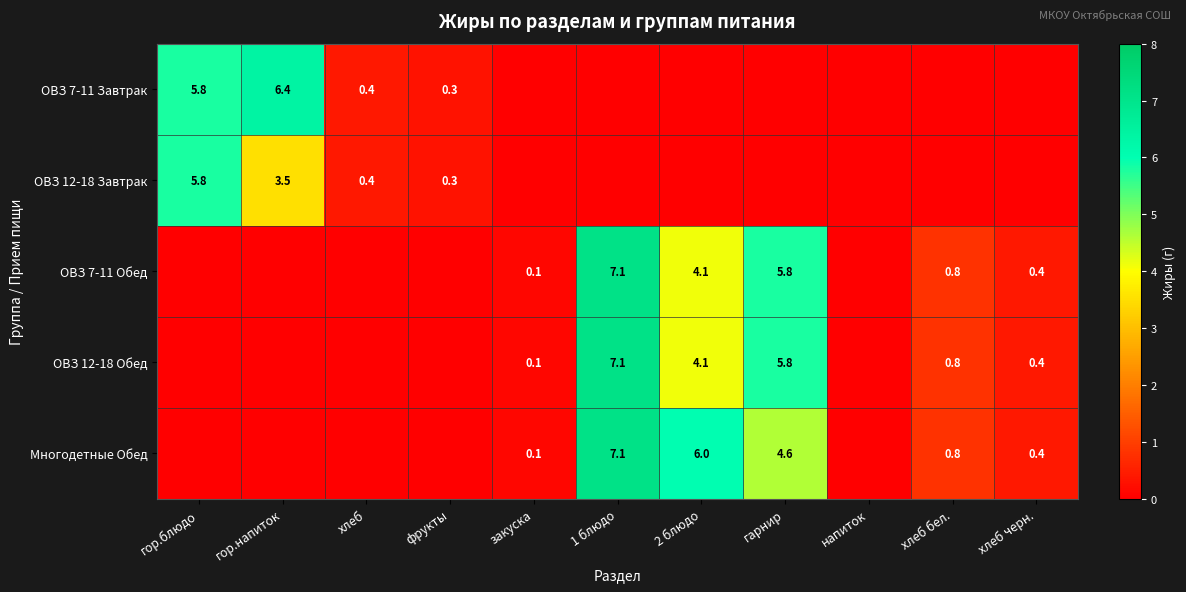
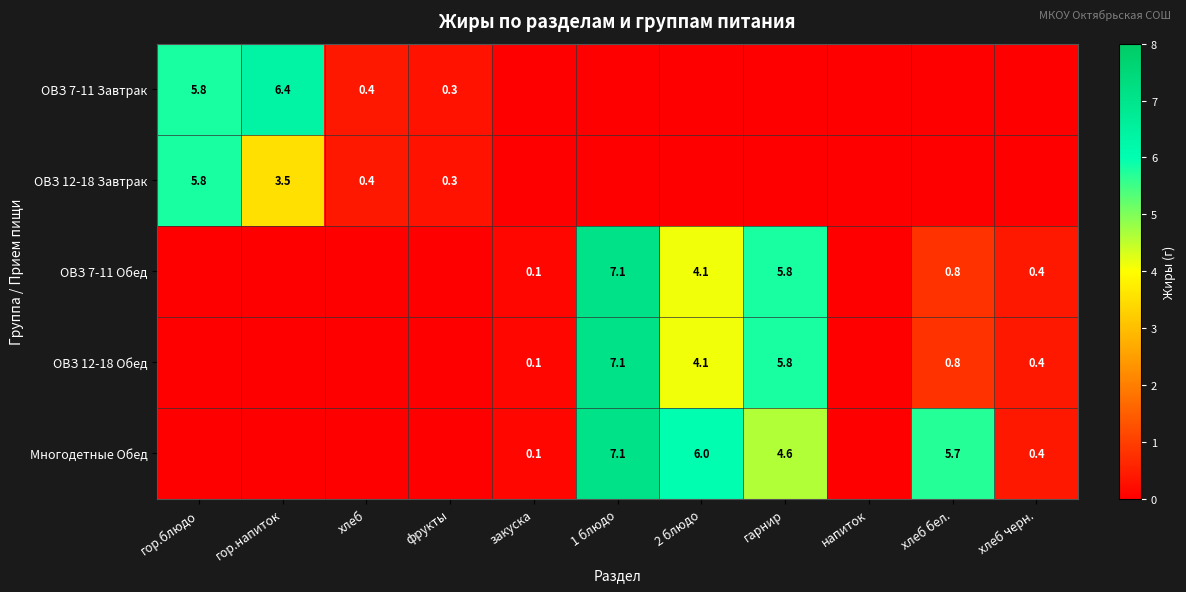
Многодетные Обед, хлеб бел.: 0.8 -> 5.7
